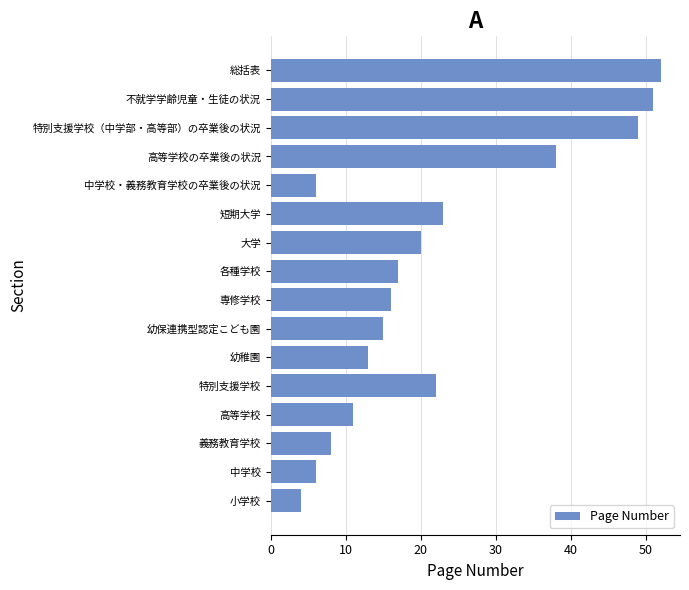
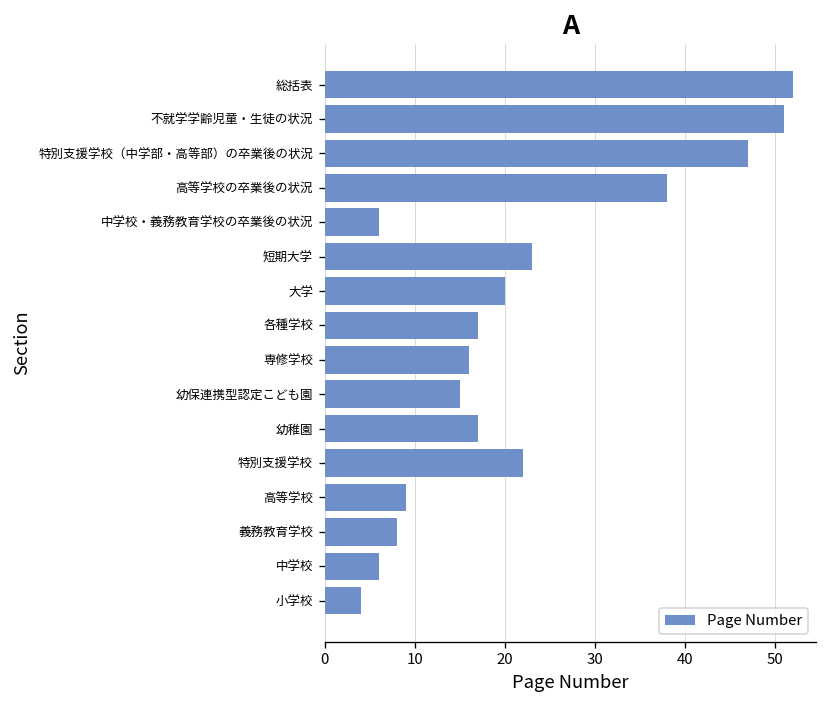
特別支援学校（中学部・高等部）の卒業後の状況: 49 -> 47
幼稚園: 13 -> 17
高等学校: 11 -> 9
